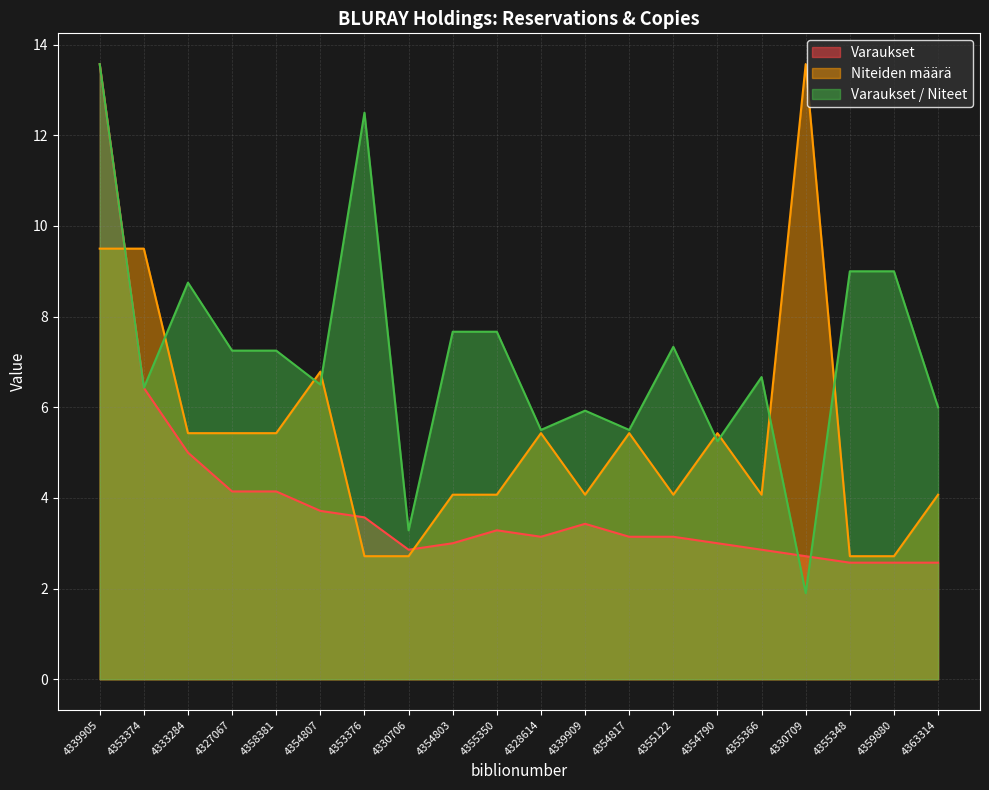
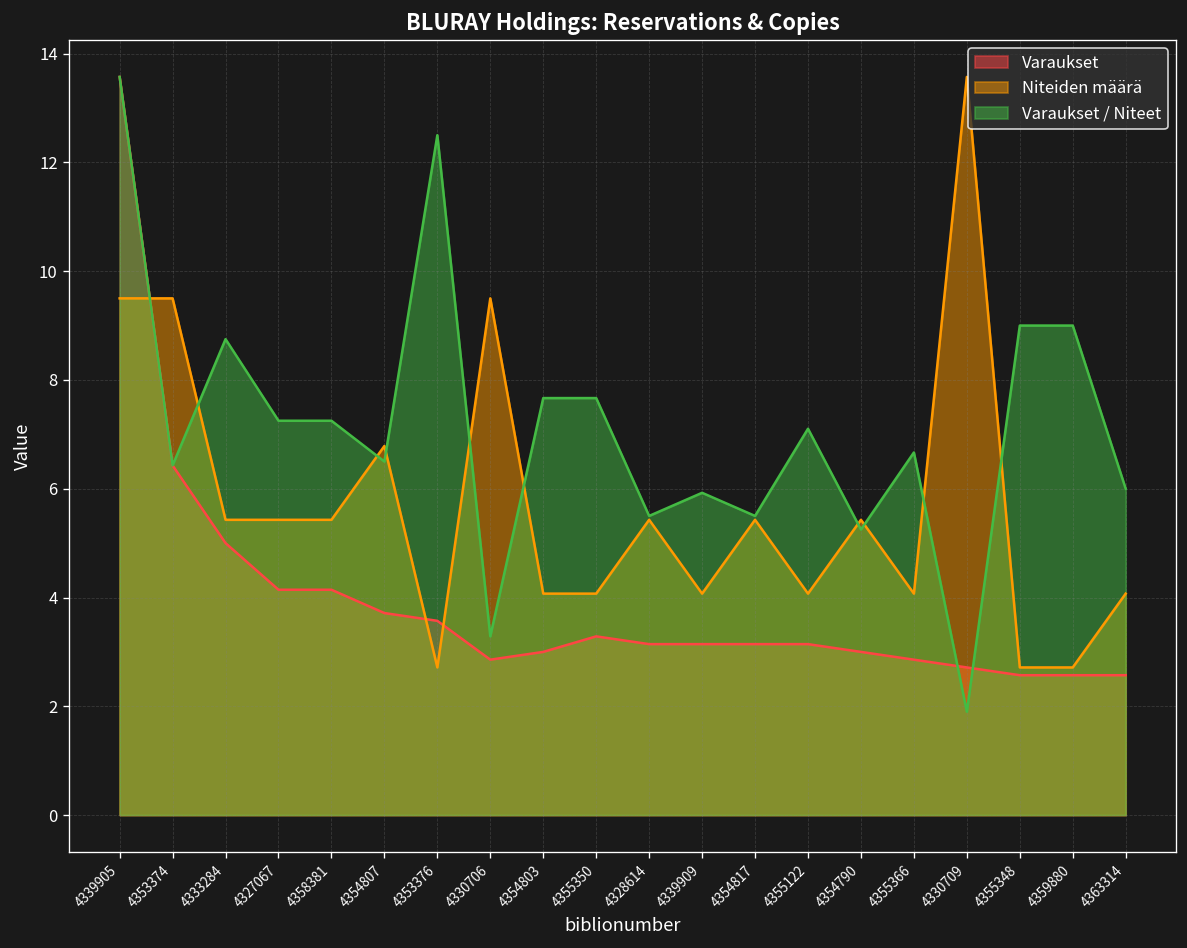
Niteiden määrä, 4330706: 2.7 -> 9.5
Varaukset, 4339909: 3.4 -> 3.1
Varaukset / Niteet, 4355122: 7.3 -> 7.1
